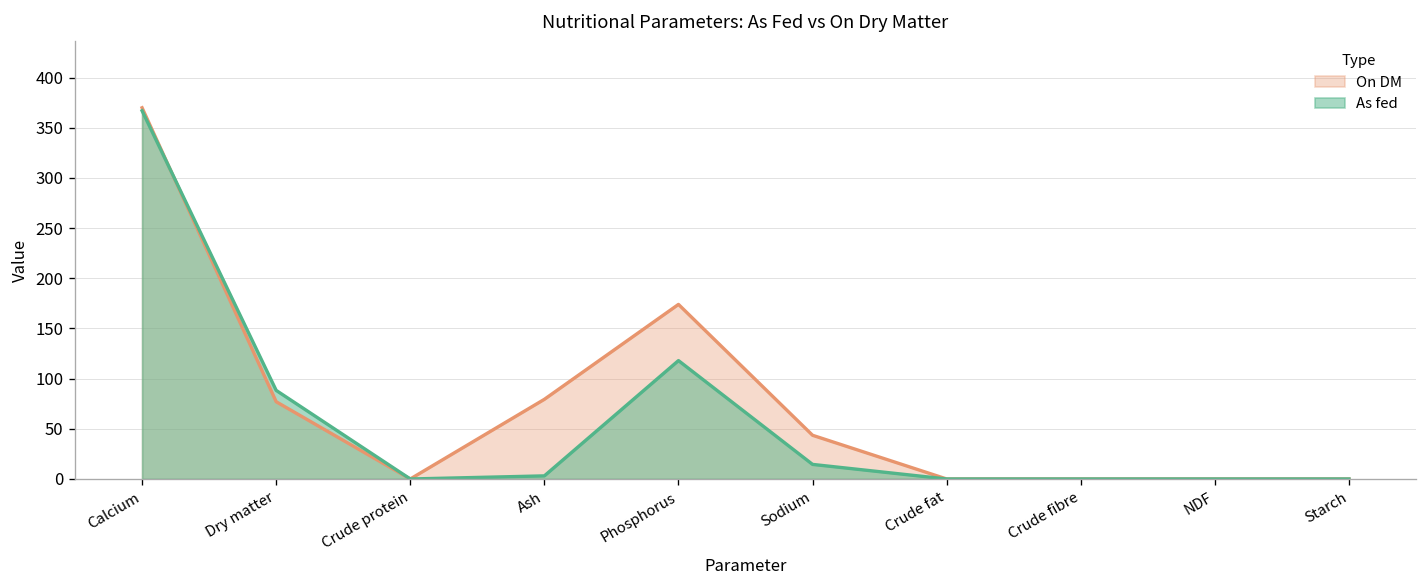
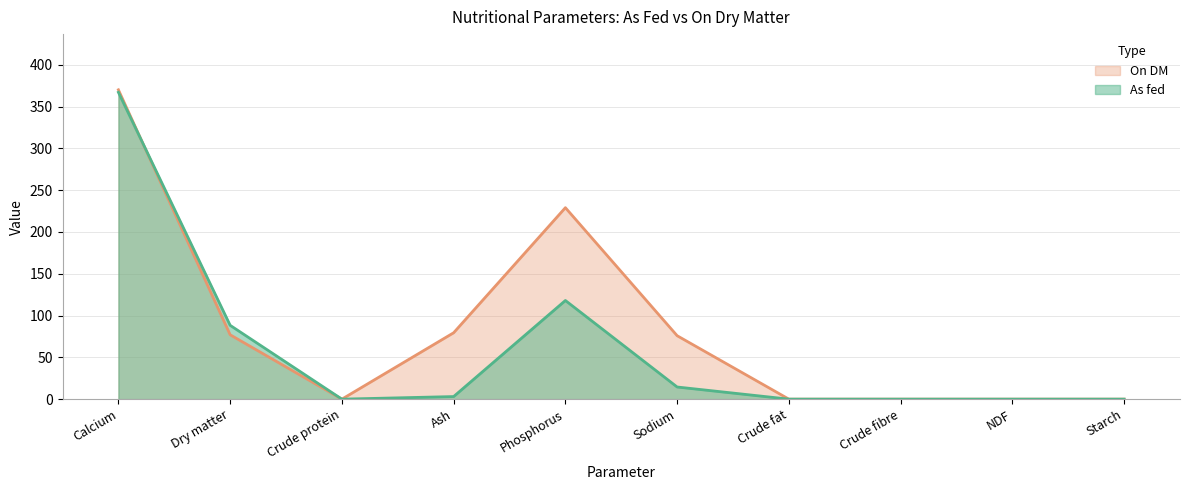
On DM, Phosphorus: 170 -> 230
On DM, Sodium: 40 -> 80
